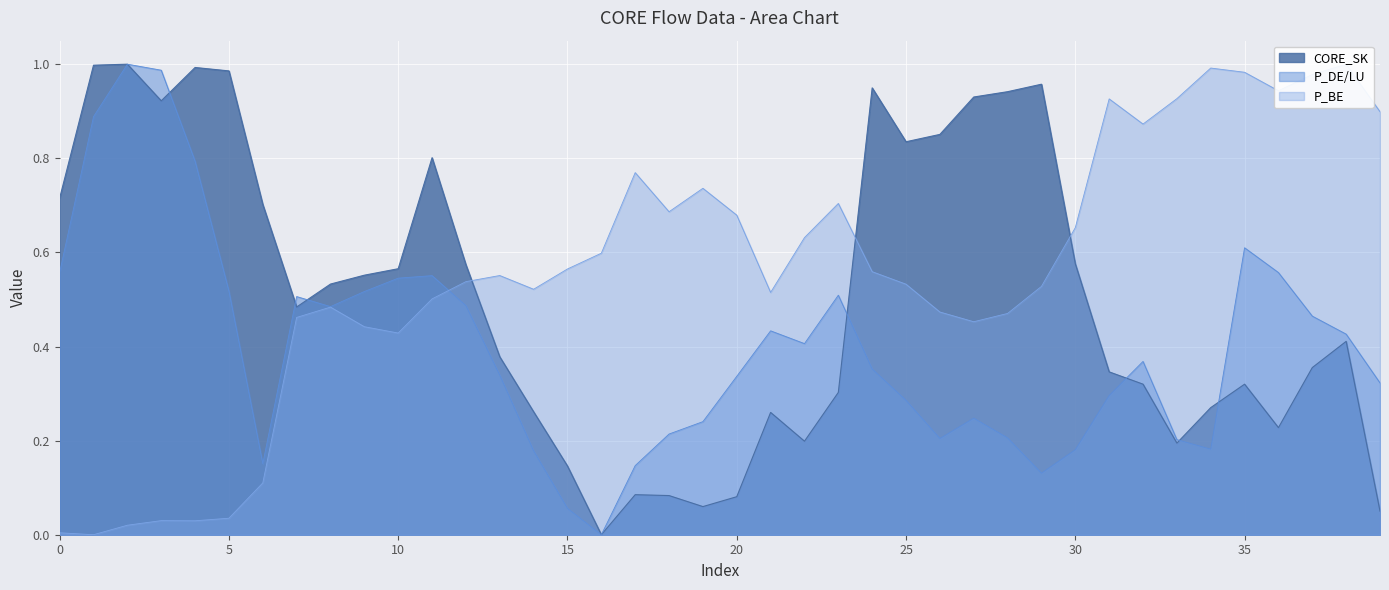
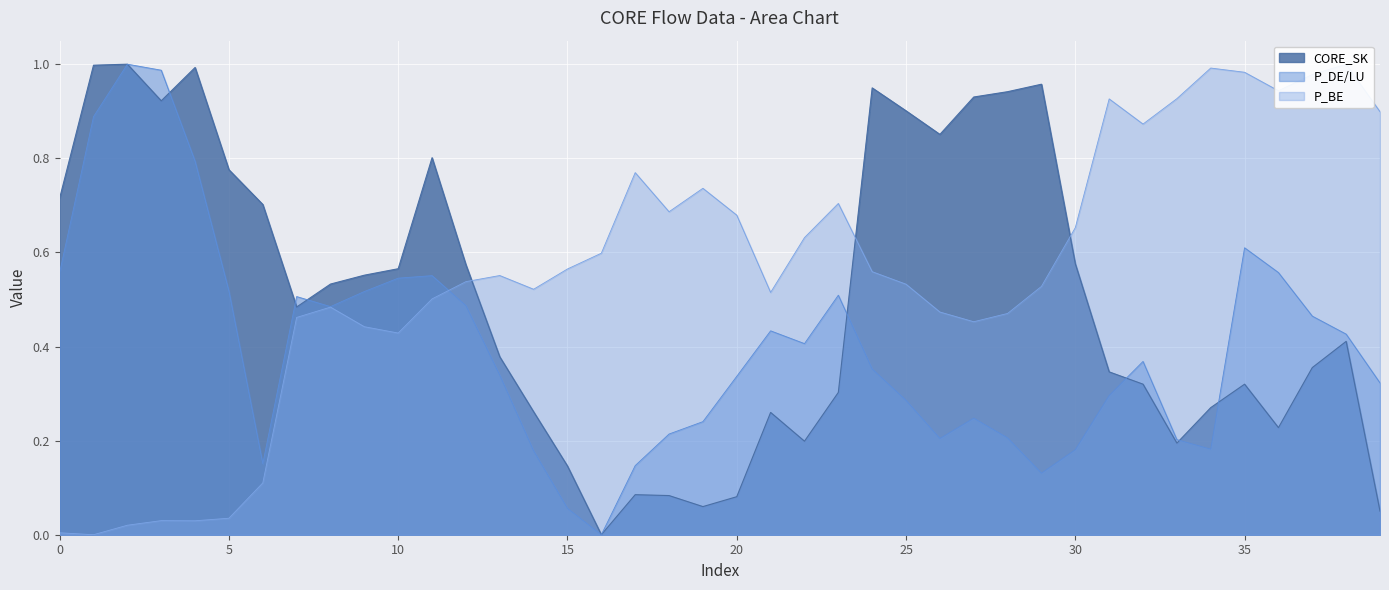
CORE_SK, 5: 0.99 -> 0.78
CORE_SK, 25: 0.84 -> 0.90
